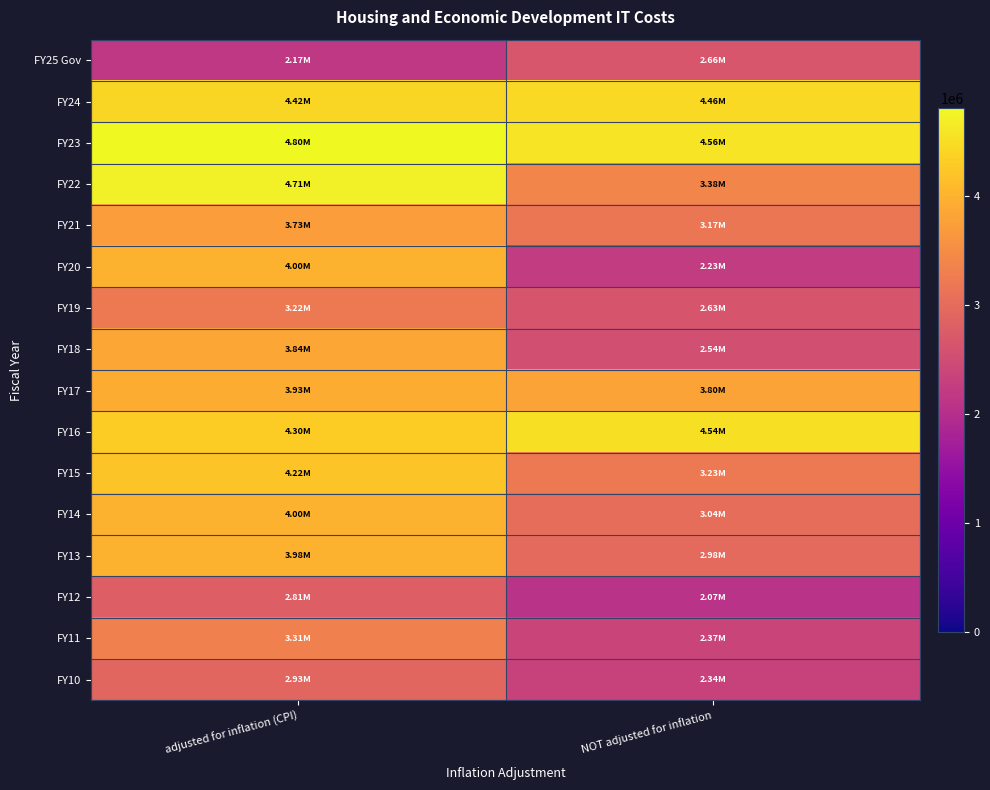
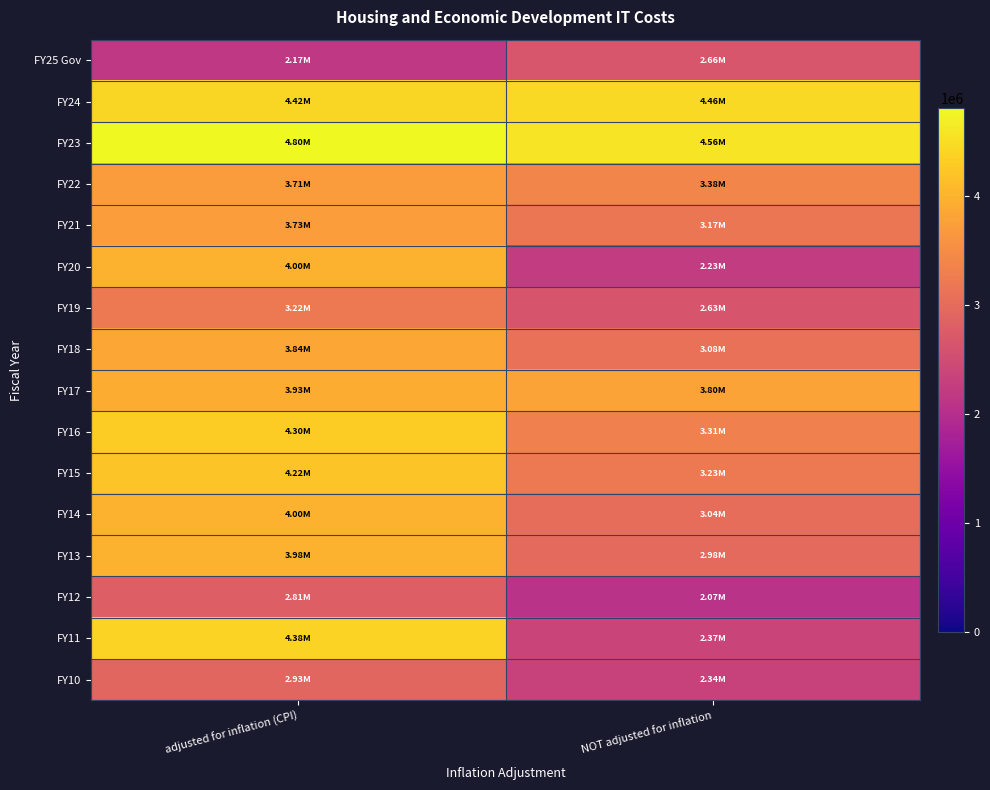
FY22, adjusted for inflation (CPI): 4.71M -> 3.71M
FY18, NOT adjusted for inflation: 2.54M -> 3.08M
FY16, NOT adjusted for inflation: 4.54M -> 3.31M
FY11, adjusted for inflation (CPI): 3.31M -> 4.38M
